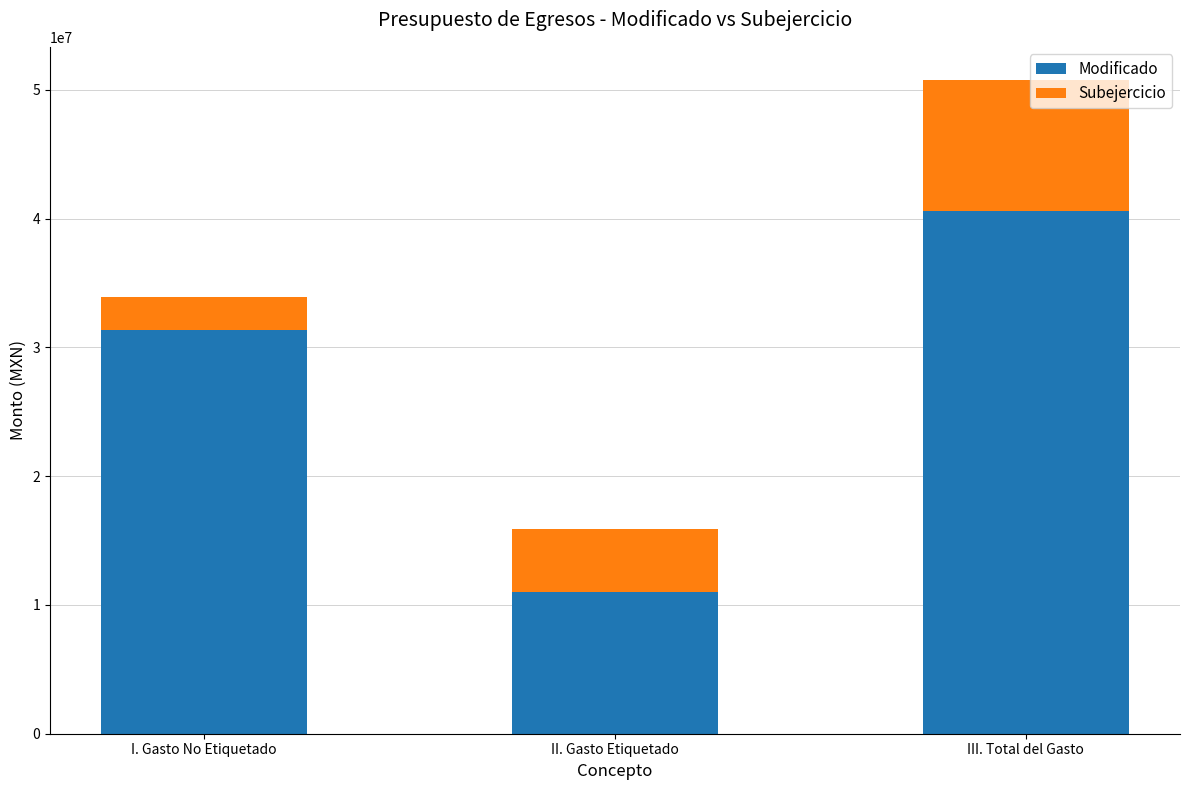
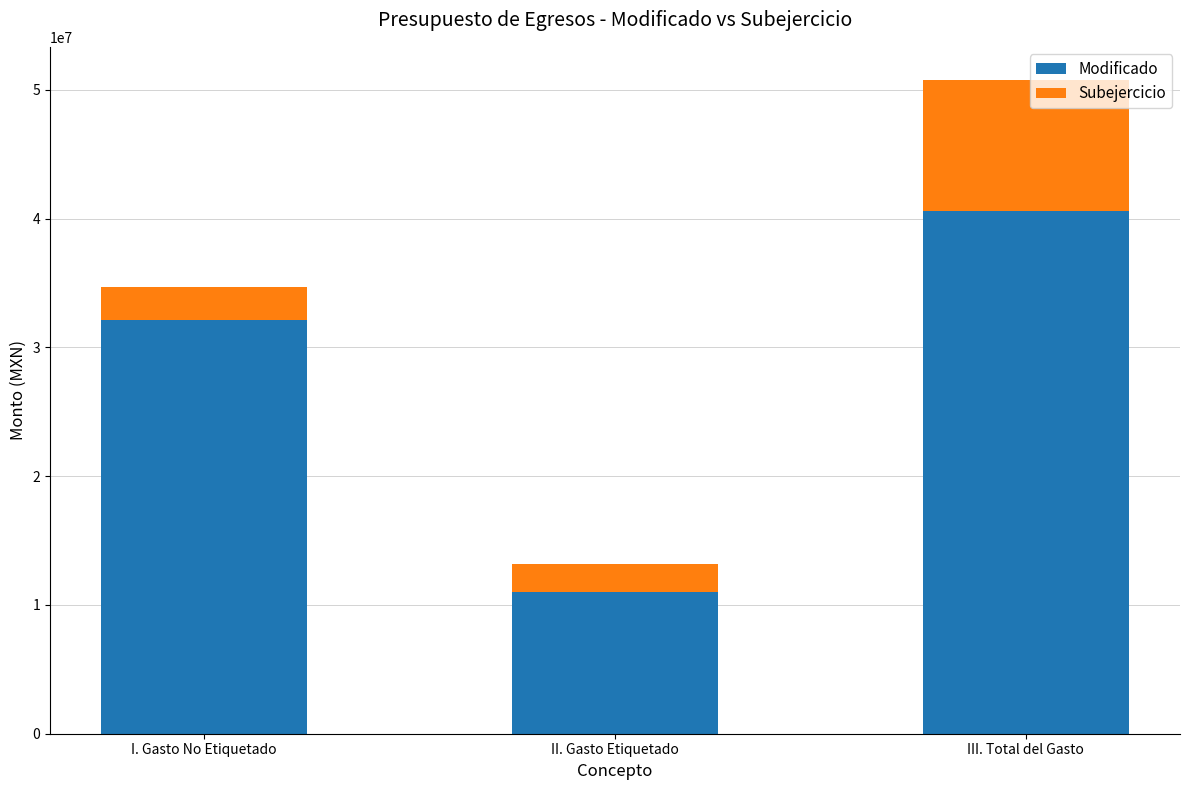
Modificado, I. Gasto No Etiquetado: 31400000 -> 32200000
Subejercicio, II. Gasto Etiquetado: 4900000 -> 2100000
